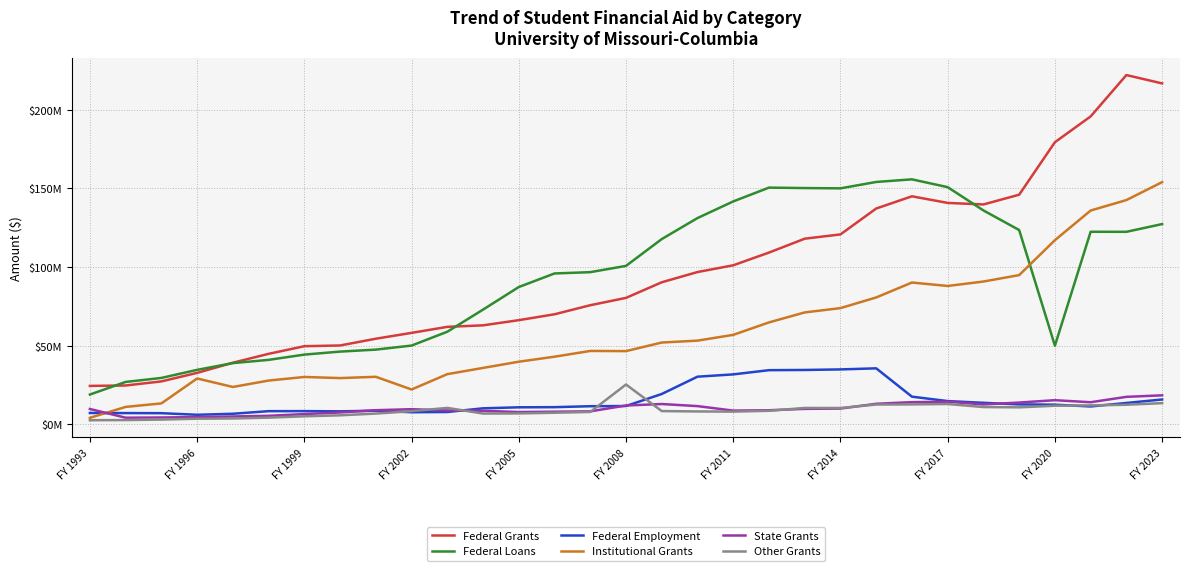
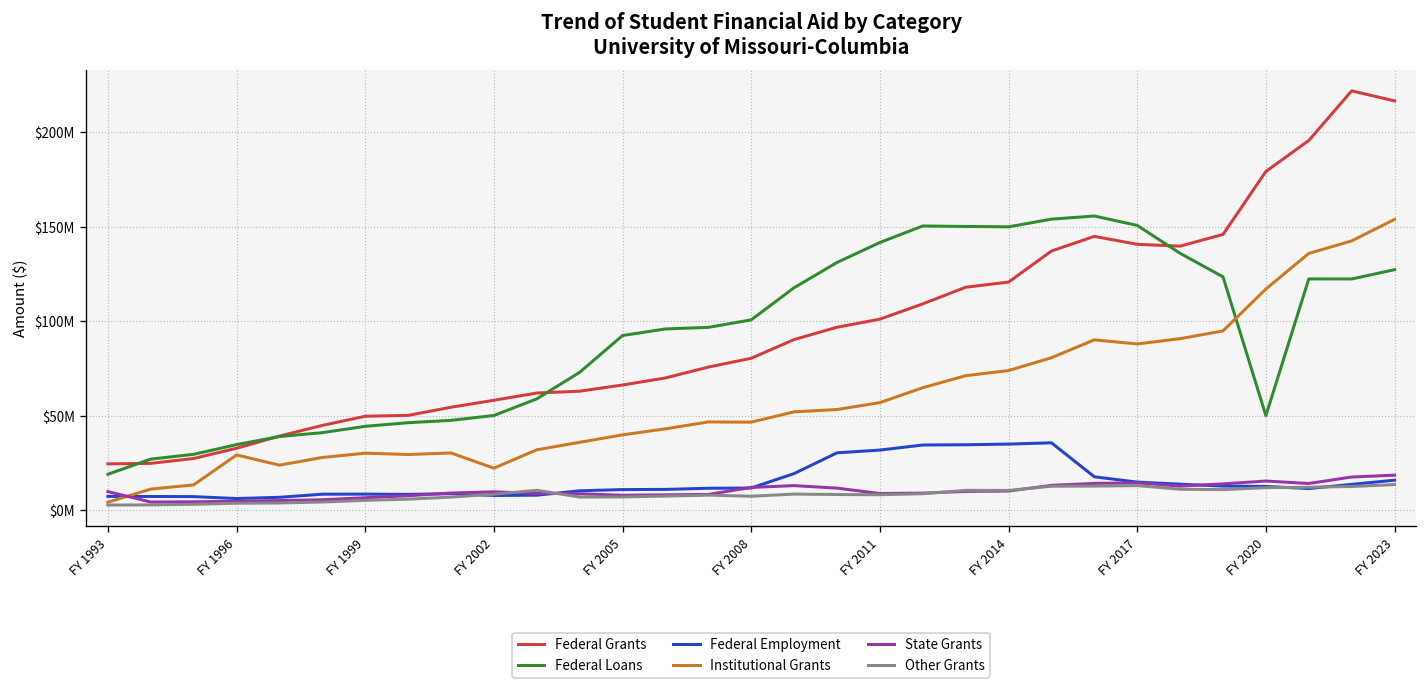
Federal Loans, FY 2005: $87000000 -> $92000000
Other Grants, FY 2008: $25000000 -> $7000000
